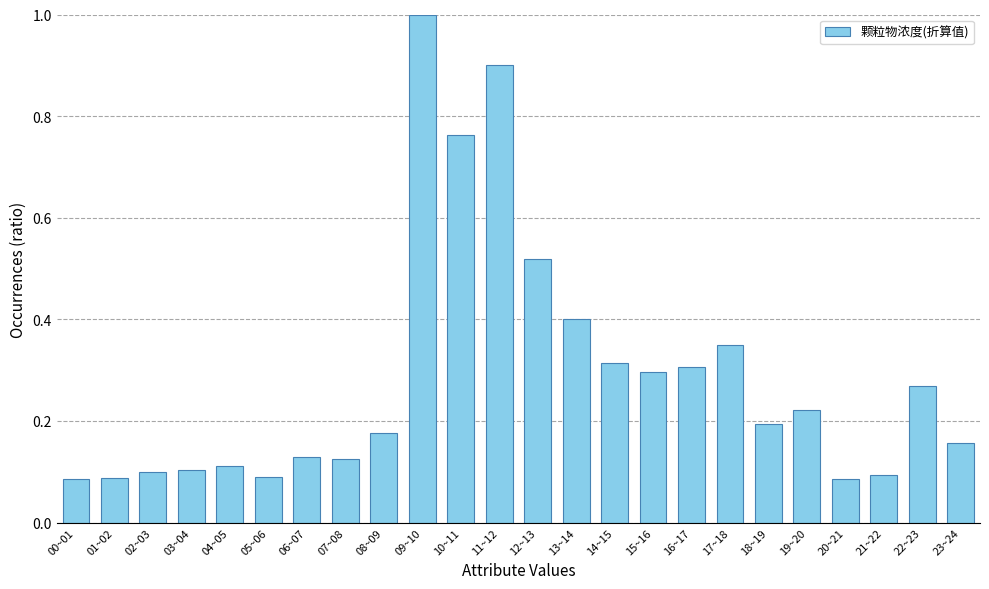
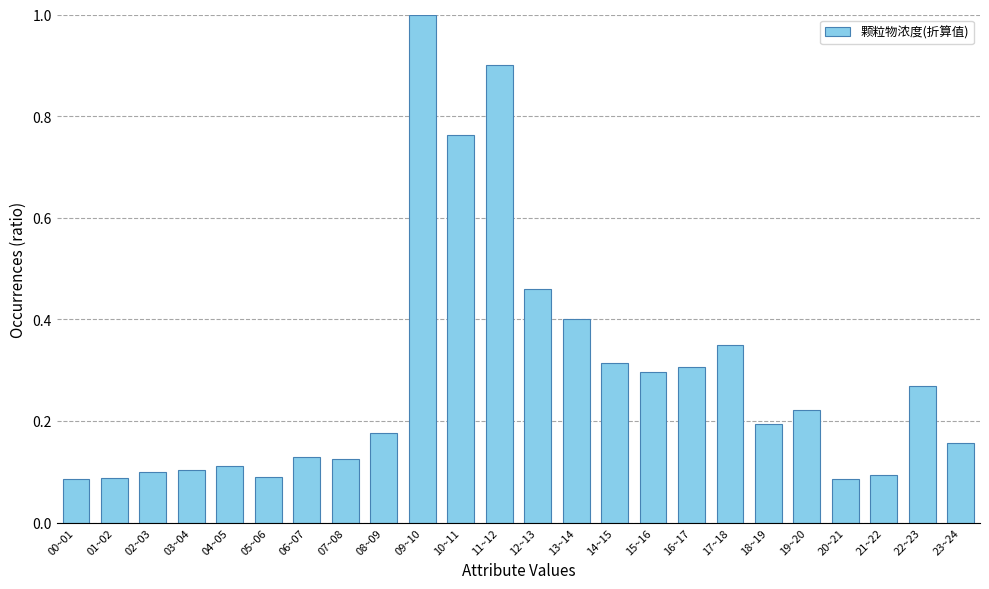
12~13: 0.52 -> 0.46
